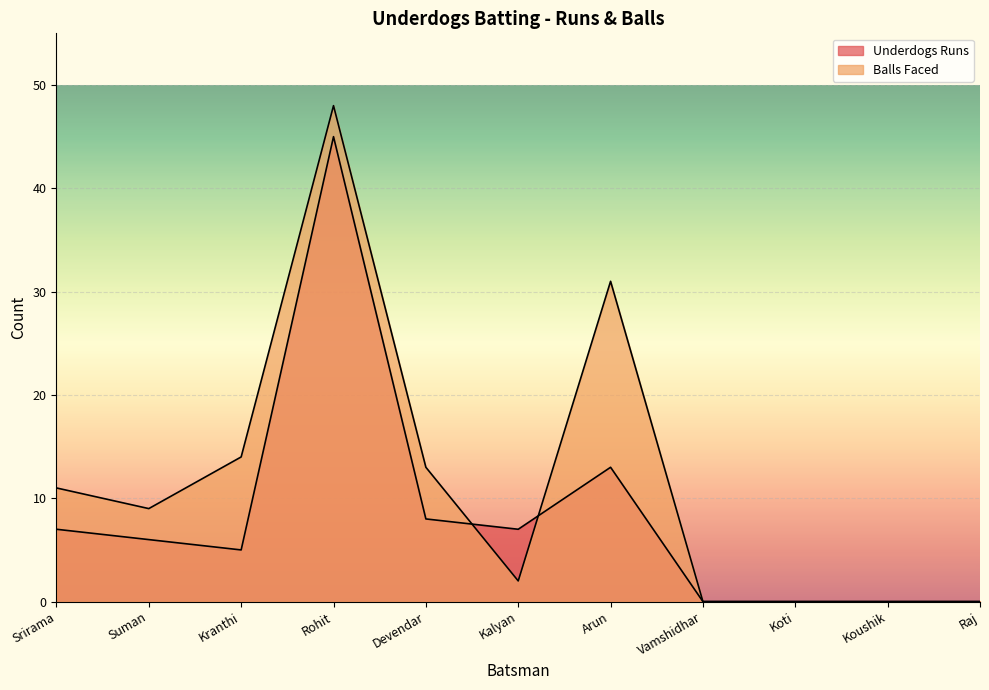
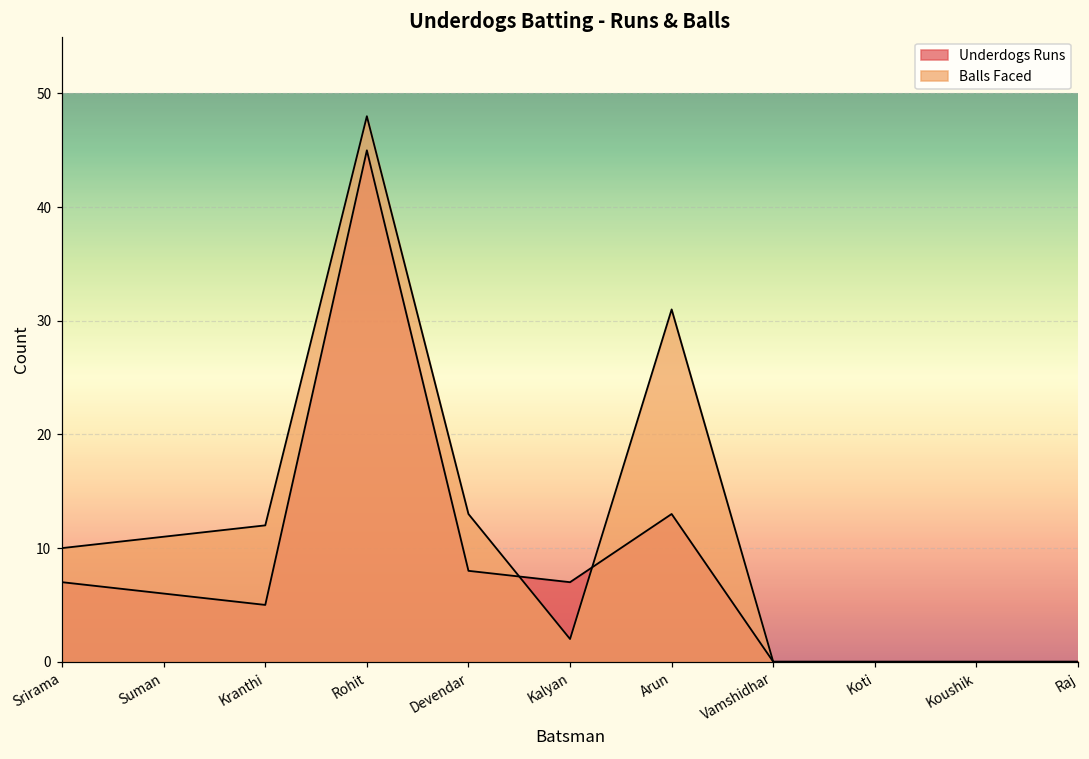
Balls Faced, Srirama: 11 -> 10
Balls Faced, Suman: 9 -> 11
Balls Faced, Kranthi: 14 -> 12
